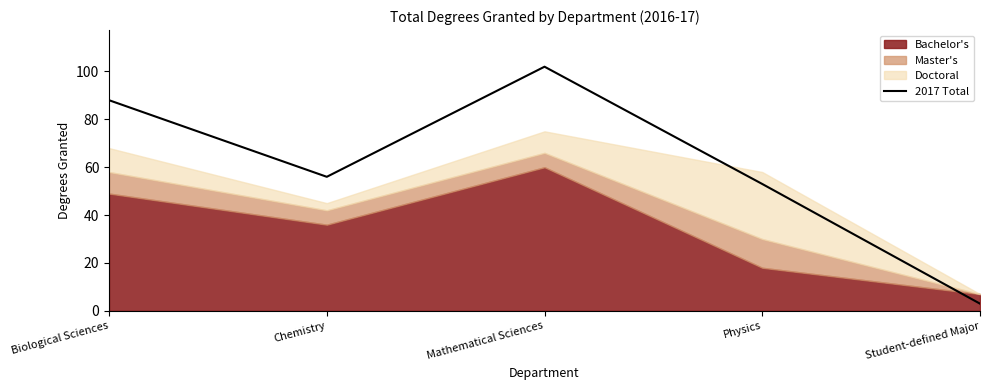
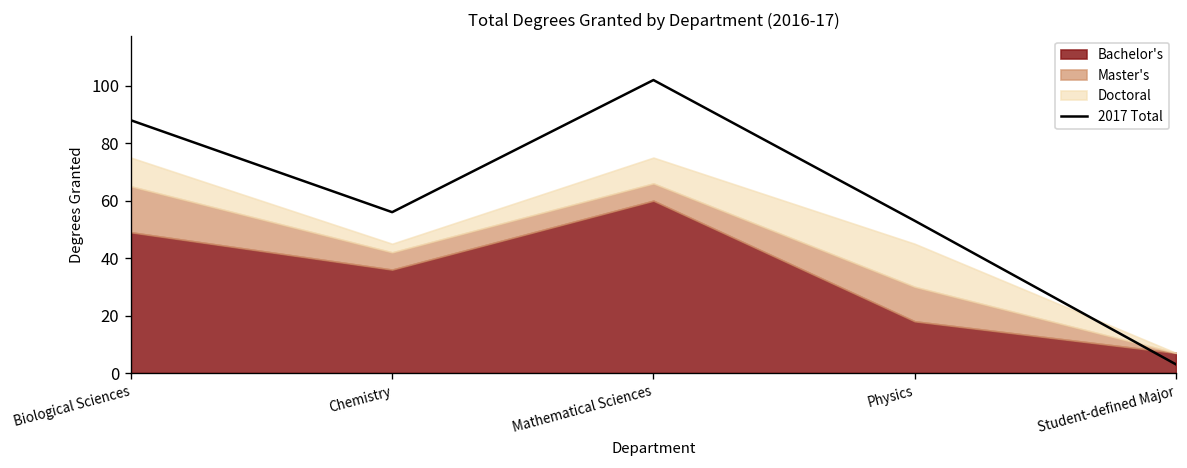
Master's, Biological Sciences: 9 -> 16
Doctoral, Physics: 28 -> 15
